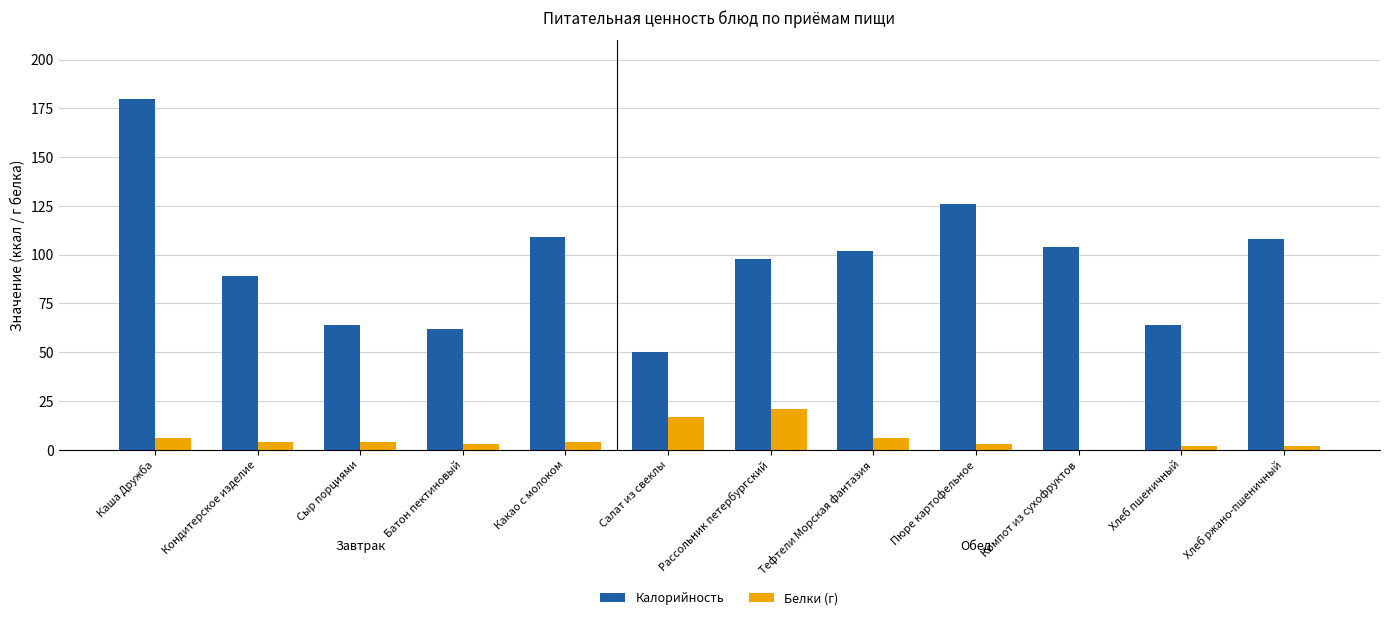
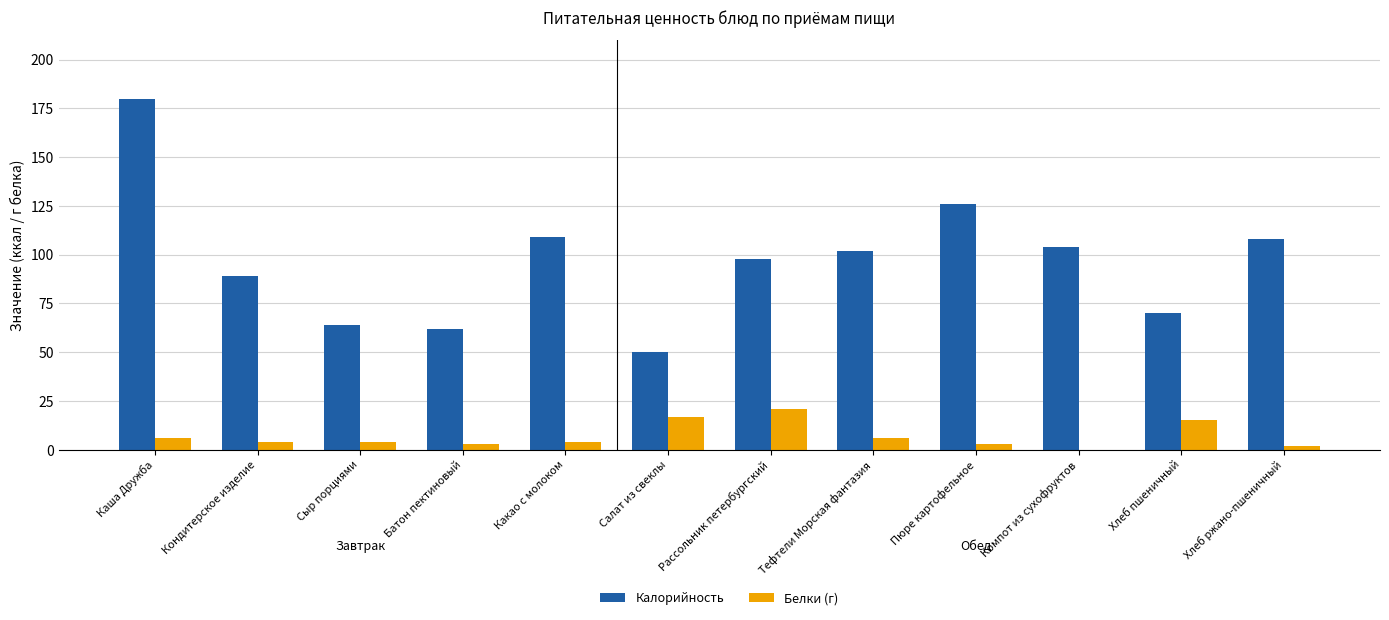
Калорийность, Хлеб пшеничный: 64 -> 70
Белки (г), Хлеб пшеничный: 2 -> 15
